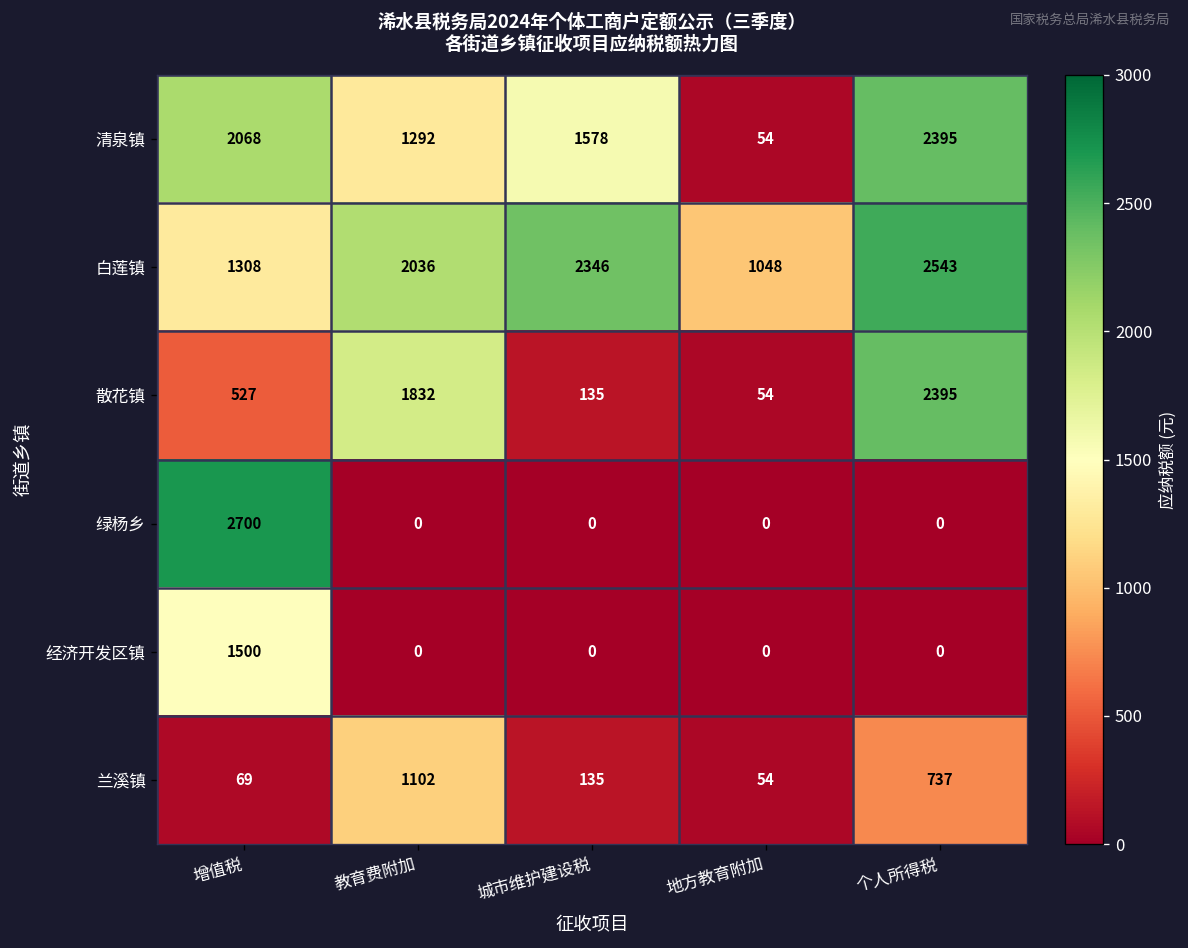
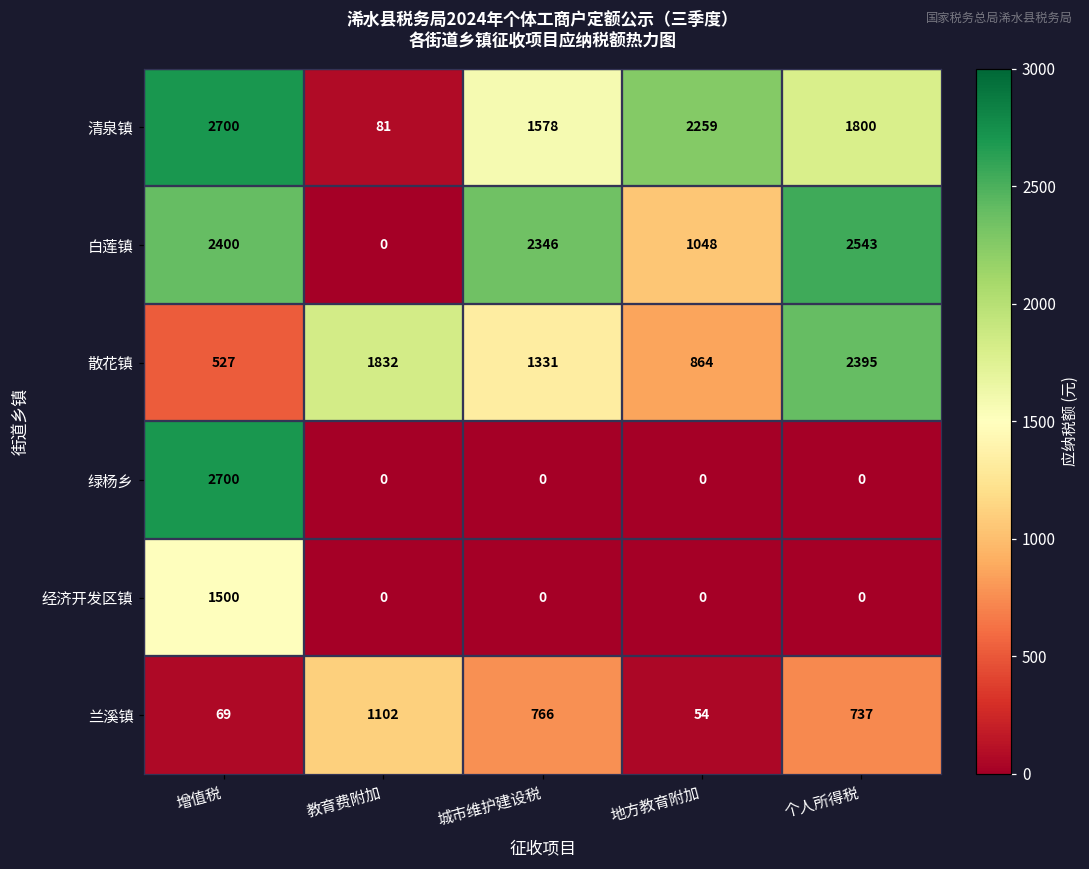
清泉镇, 增值税: 2068 -> 2700
清泉镇, 教育费附加: 1292 -> 81
清泉镇, 地方教育附加: 54 -> 2259
清泉镇, 个人所得税: 2395 -> 1800
白莲镇, 增值税: 1308 -> 2400
白莲镇, 教育费附加: 2036 -> 0
散花镇, 城市维护建设税: 135 -> 1331
散花镇, 地方教育附加: 54 -> 864
兰溪镇, 城市维护建设税: 135 -> 766
